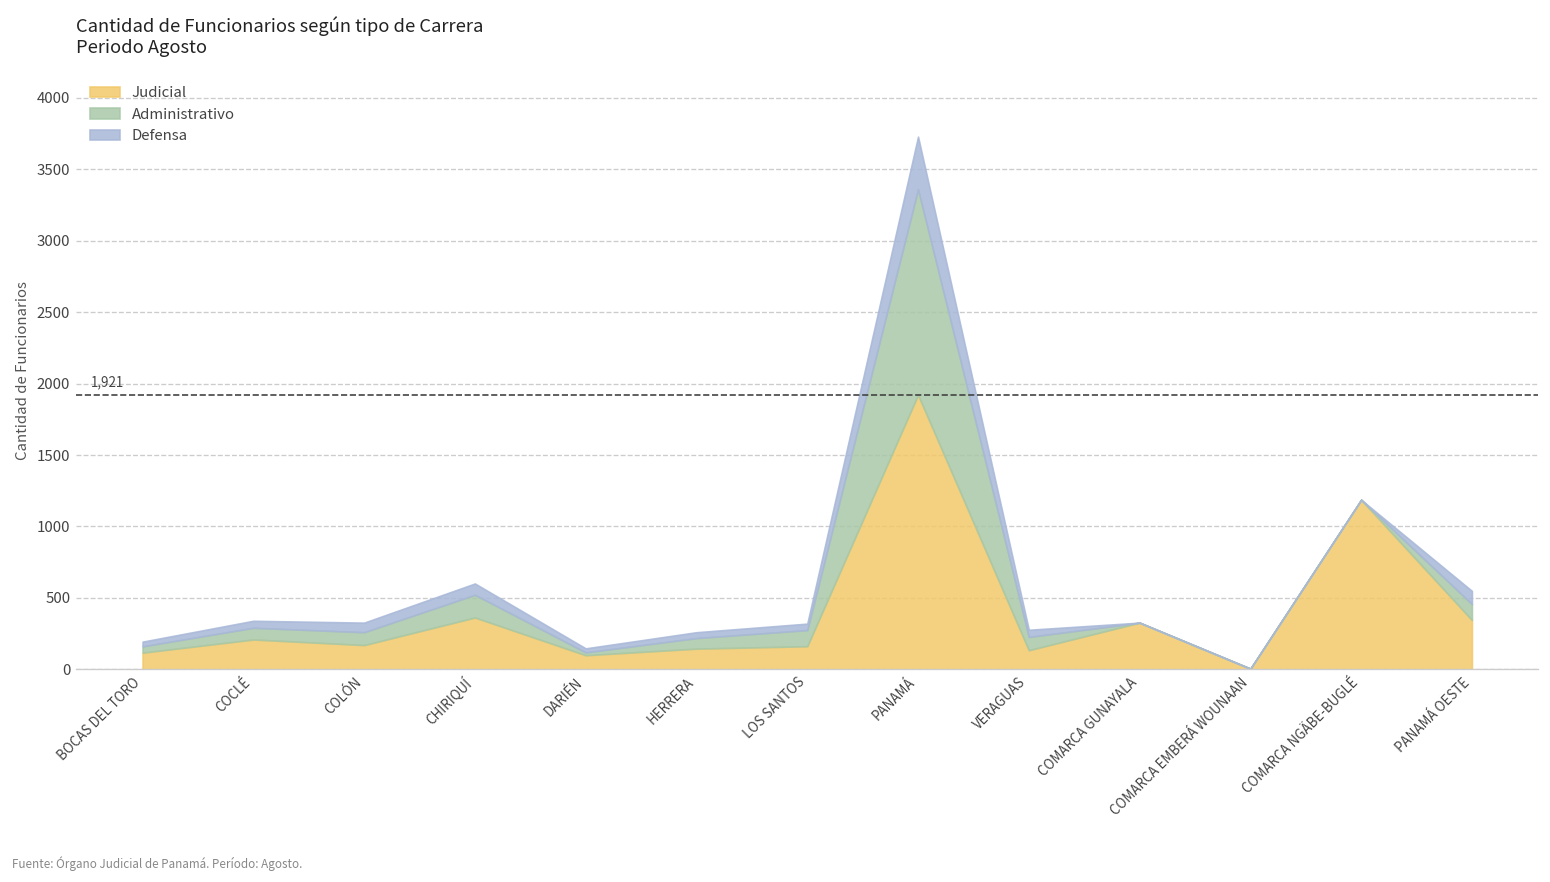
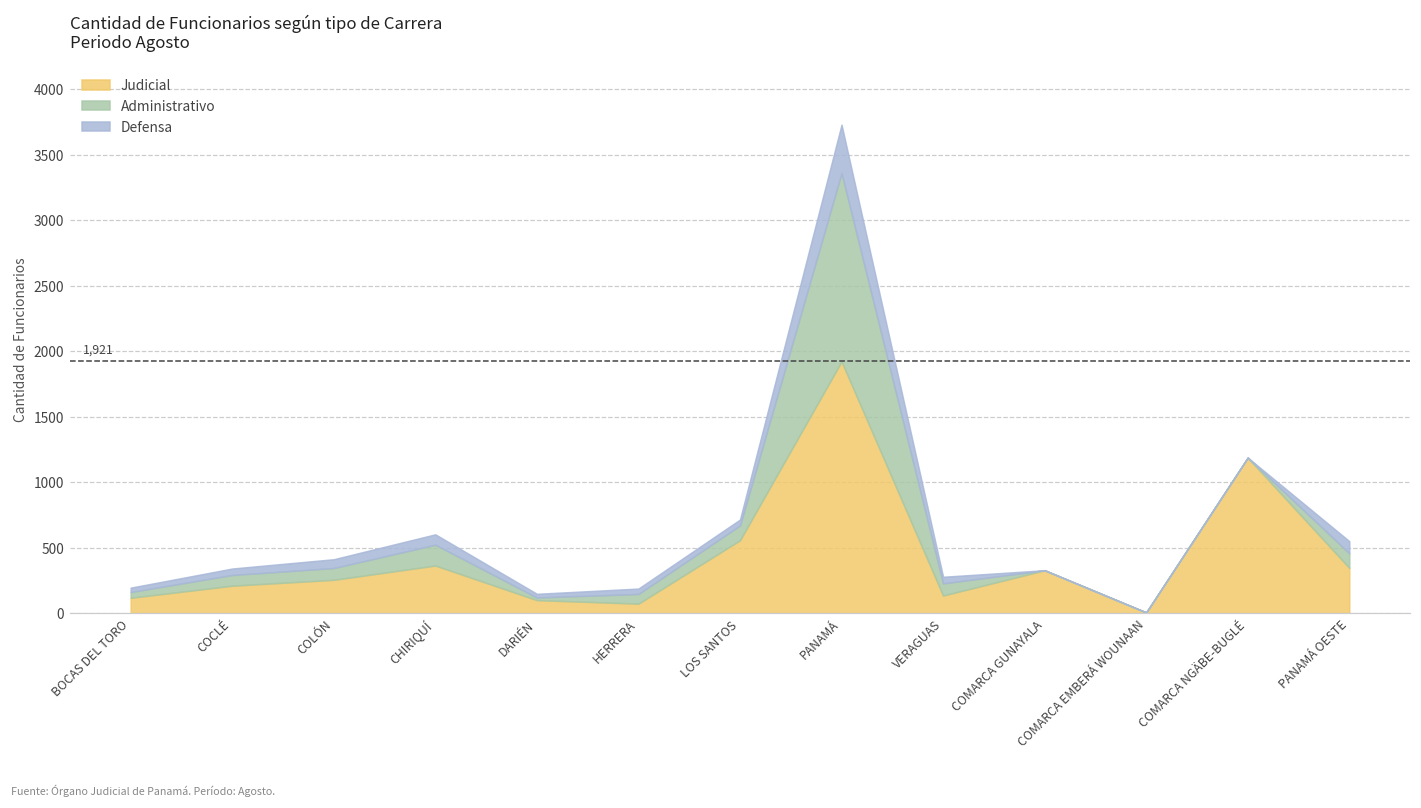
Judicial, COLÓN: 170 -> 250
Judicial, HERRERA: 150 -> 70
Judicial, LOS SANTOS: 160 -> 560
